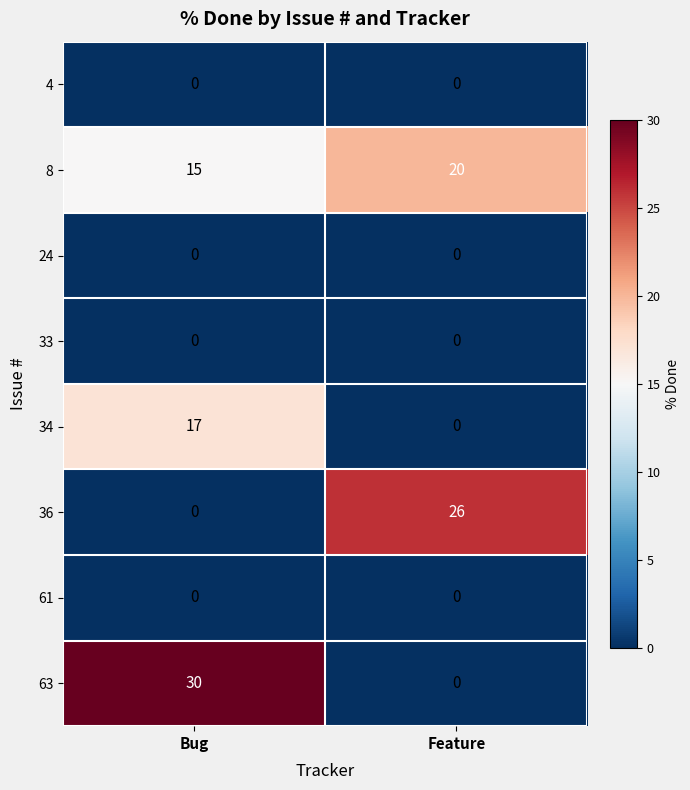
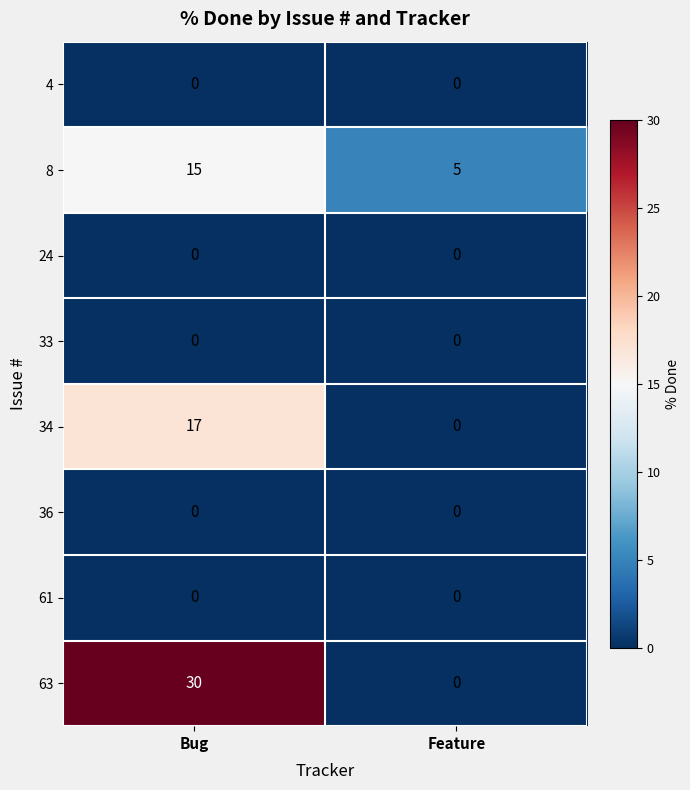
8, Feature: 20 -> 5
36, Feature: 26 -> 0
